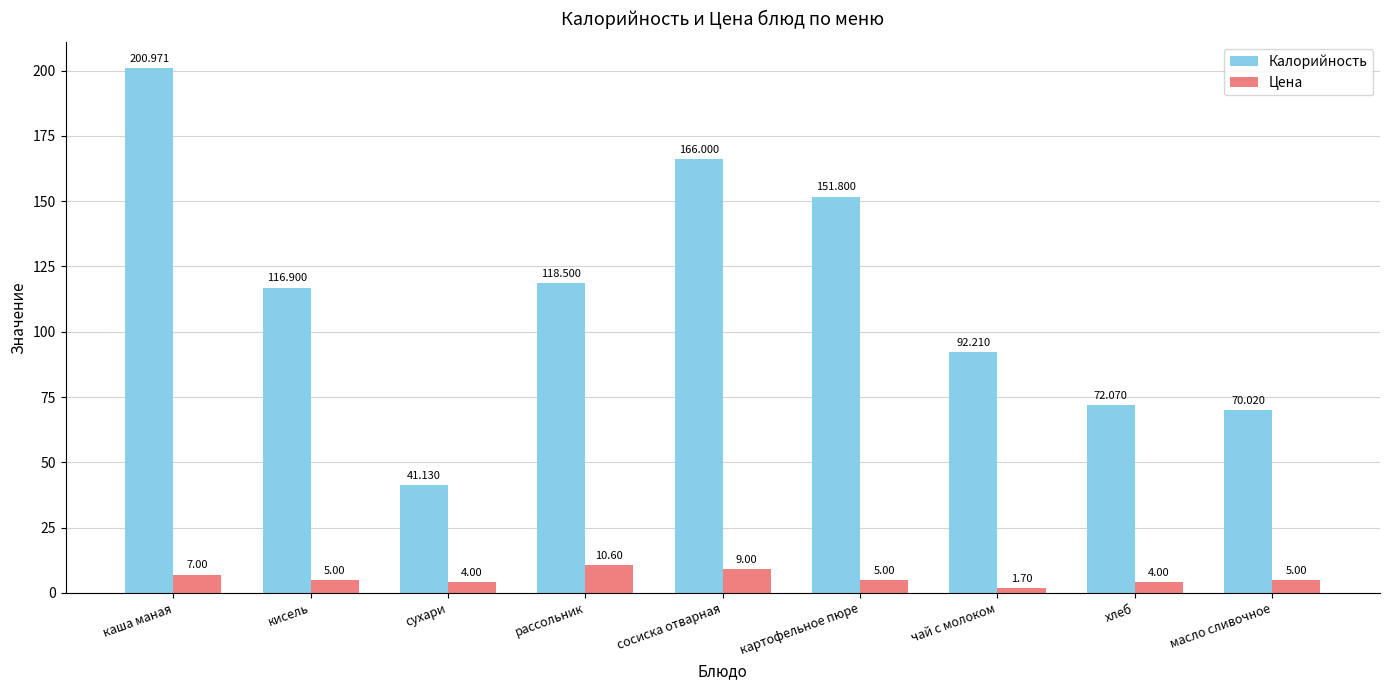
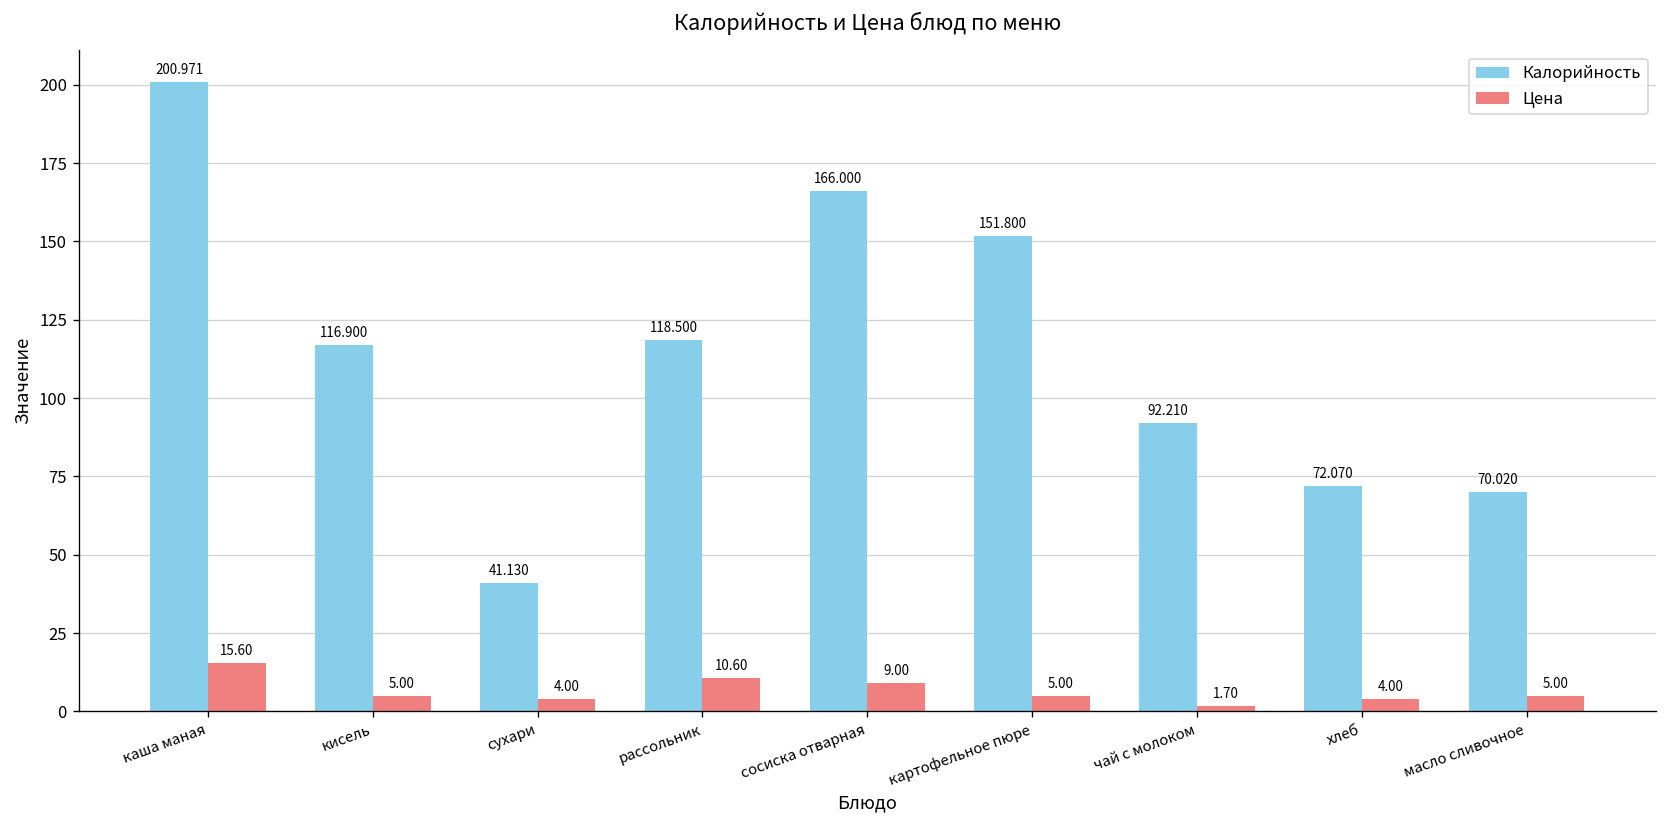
Цена, каша маная: 7.00 -> 15.60
